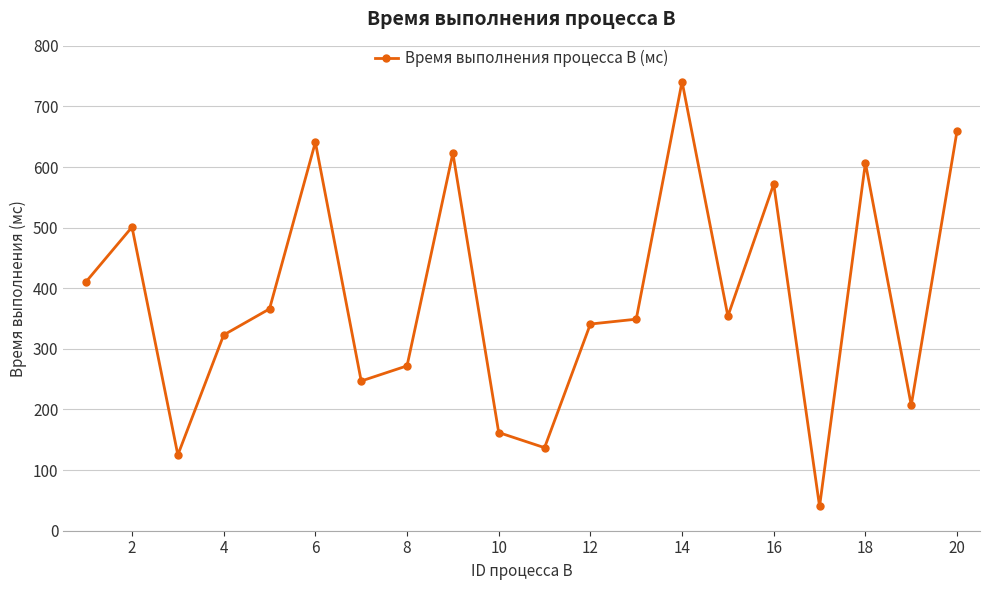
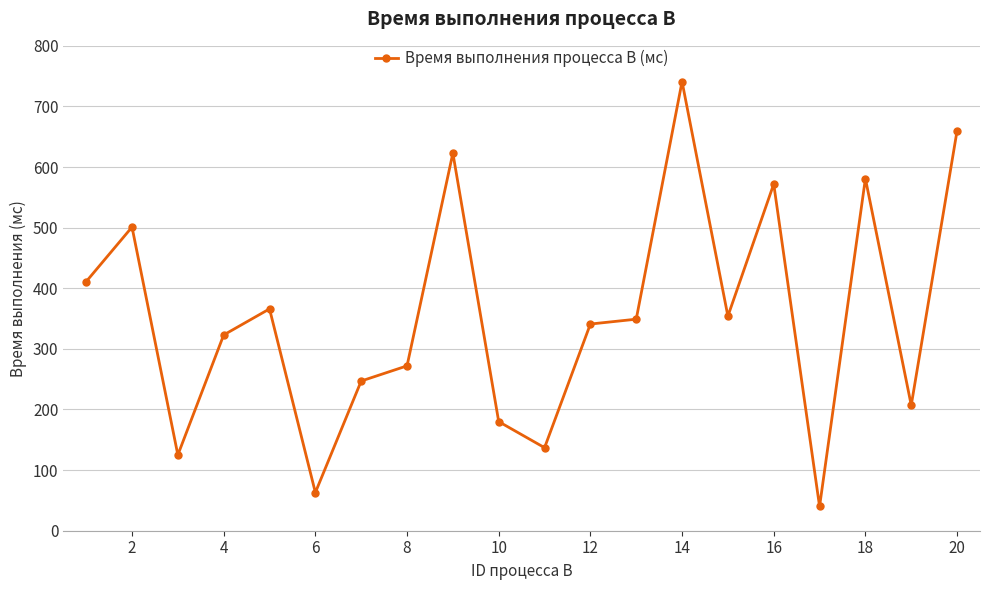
6: 640 -> 60
10: 160 -> 180
18: 610 -> 580
